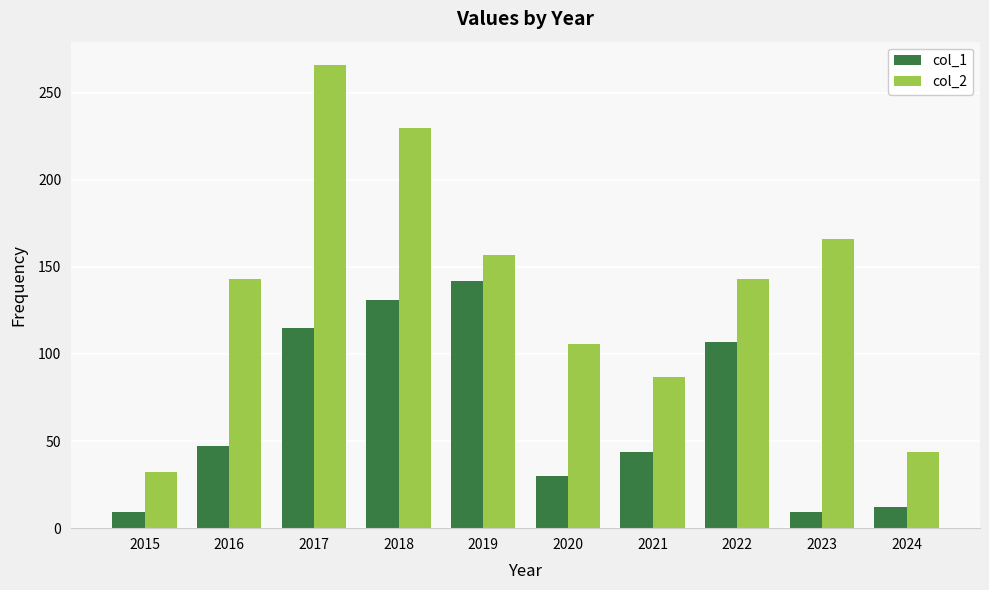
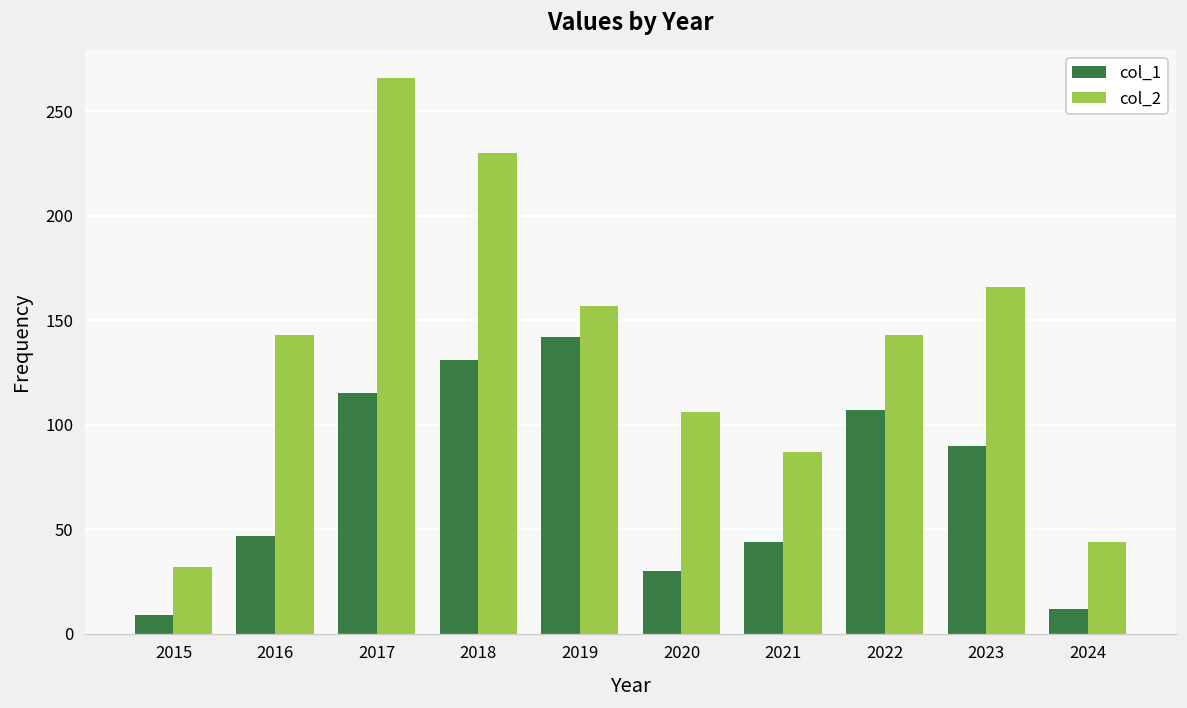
col_1, 2023: 9 -> 90
